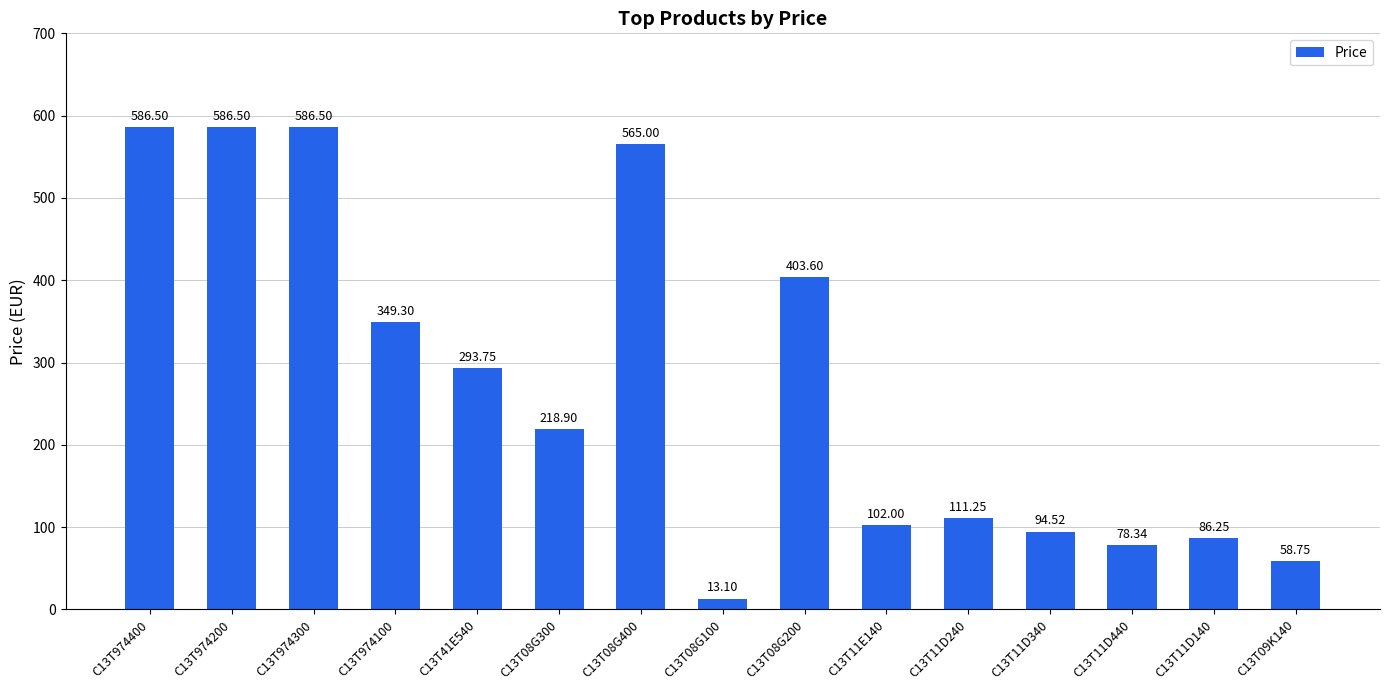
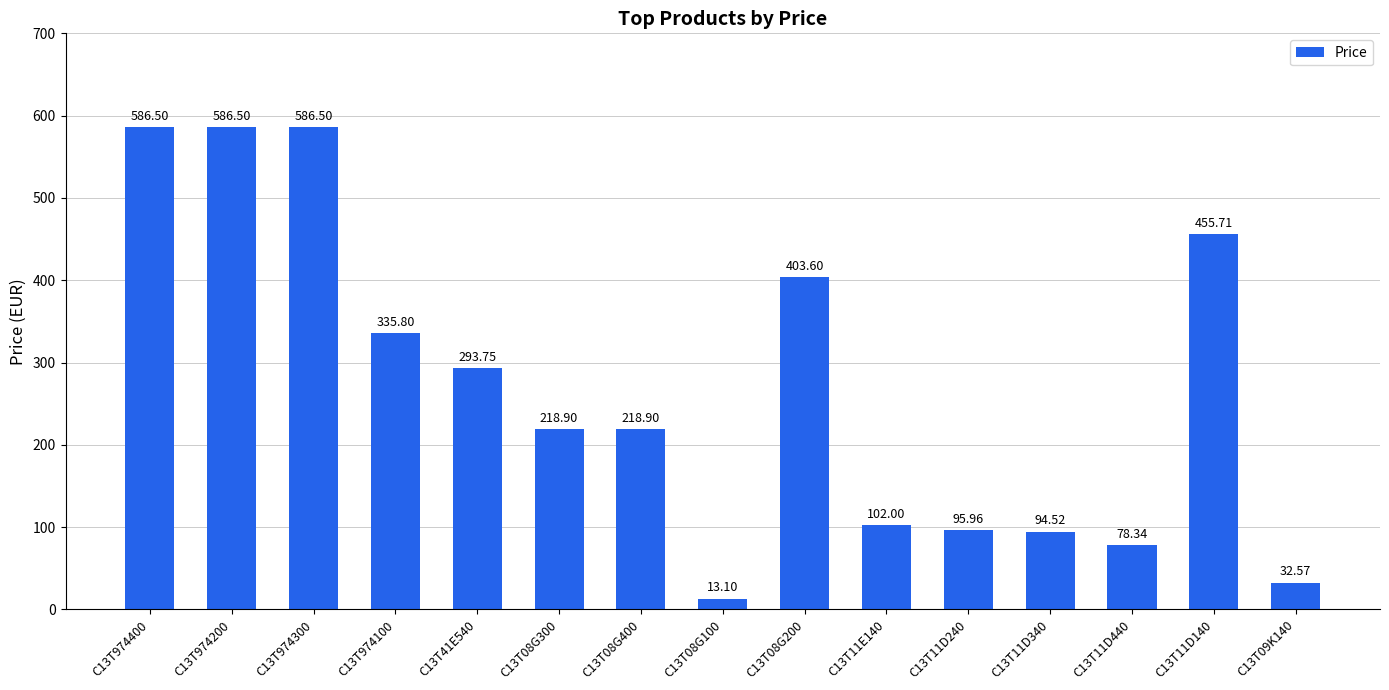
C13T974100: 349.30 -> 335.80
C13T08G400: 565.00 -> 218.90
C13T11D240: 111.25 -> 95.96
C13T11D140: 86.25 -> 455.71
C13T09K140: 58.75 -> 32.57
